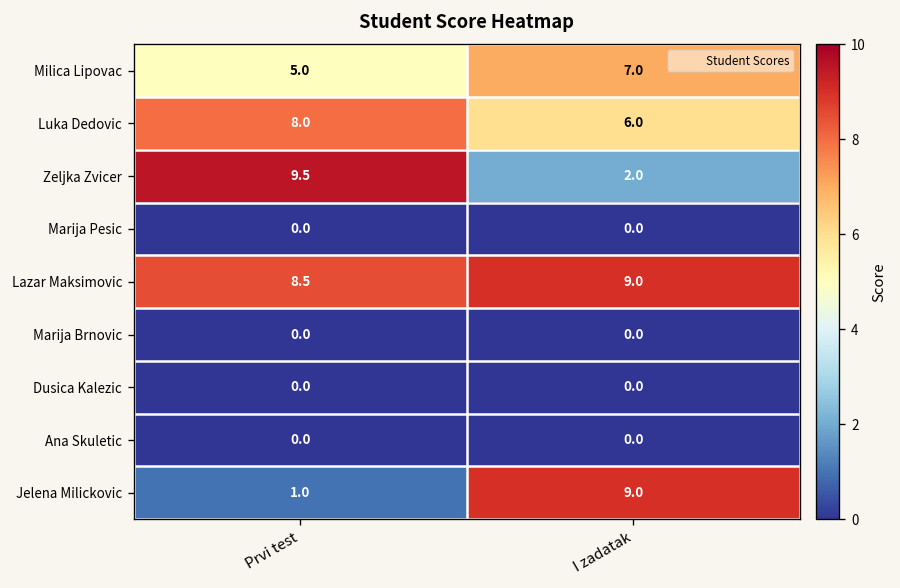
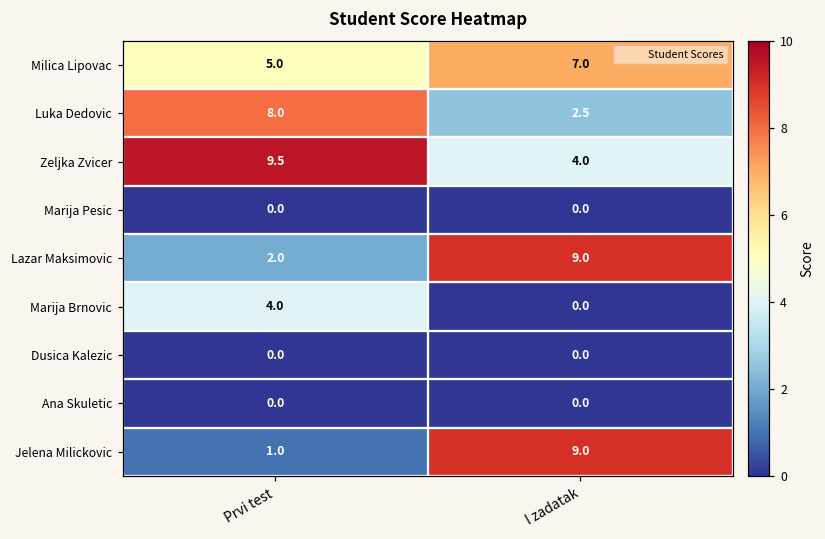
Luka Dedovic, I zadatak: 6.0 -> 2.5
Zeljka Zvicer, I zadatak: 2.0 -> 4.0
Lazar Maksimovic, Prvi test: 8.5 -> 2.0
Marija Brnovic, Prvi test: 0.0 -> 4.0
